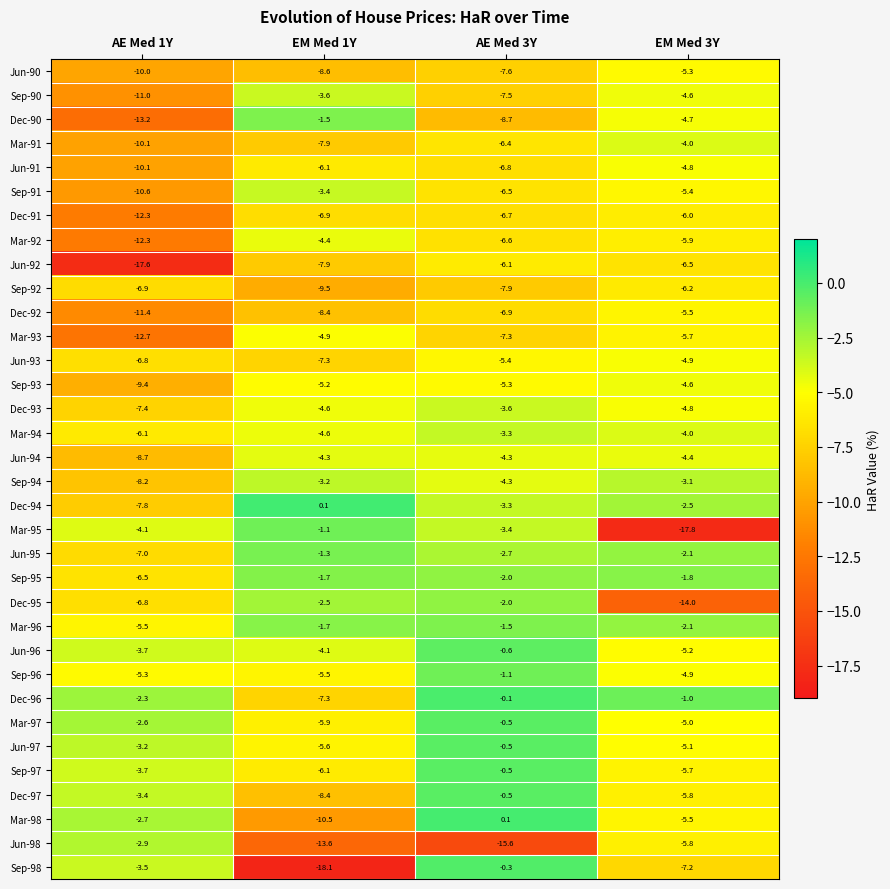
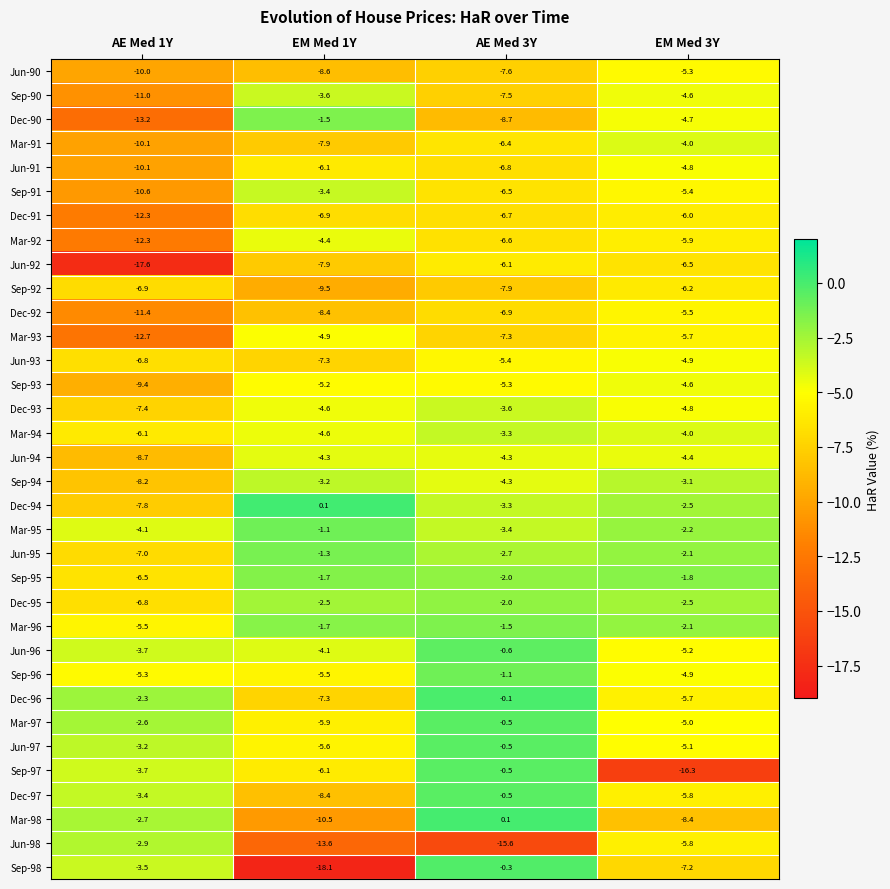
Mar-95, EM Med 3Y: -17.8 -> -2.2
Dec-95, EM Med 3Y: -14.0 -> -2.5
Dec-96, EM Med 3Y: -1.0 -> -5.7
Sep-97, EM Med 3Y: -5.7 -> -16.3
Mar-98, EM Med 3Y: -5.5 -> -8.4
